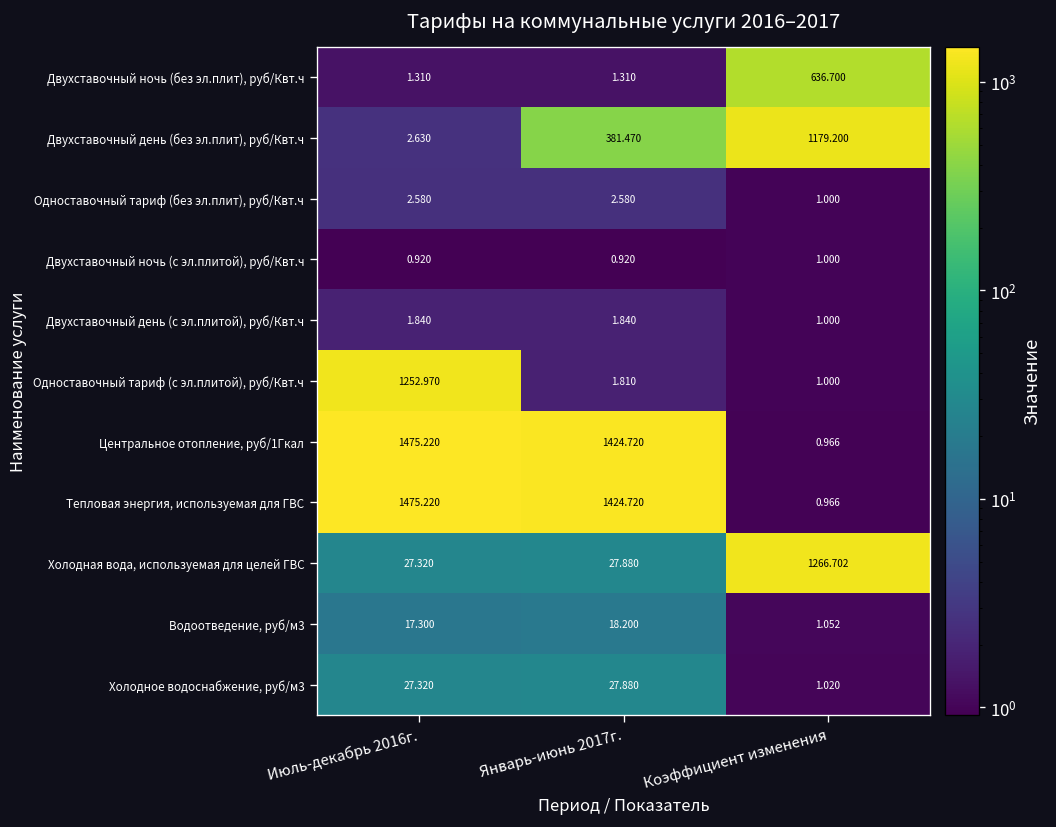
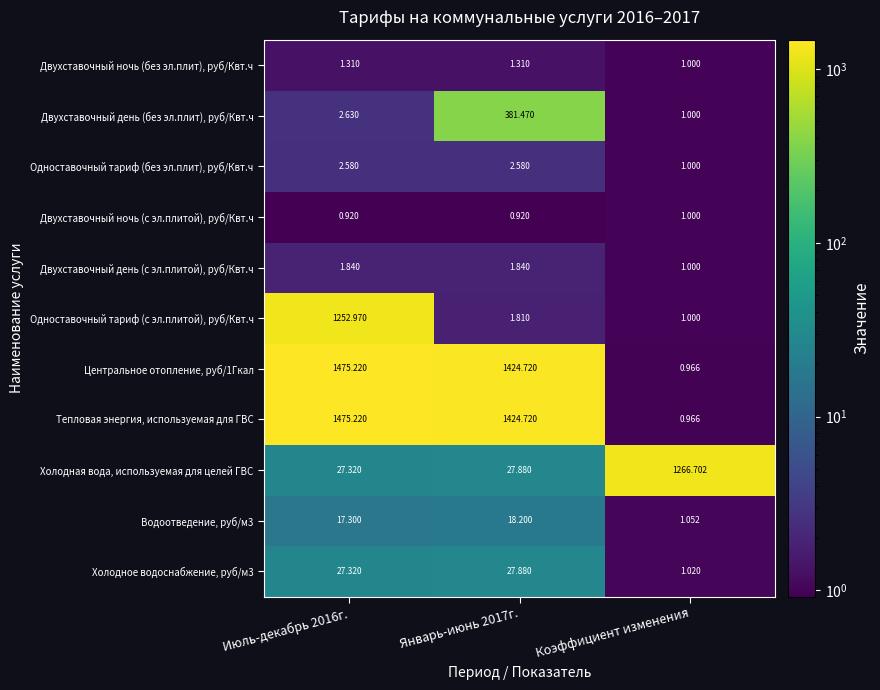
Двухставочный ночь (без эл.плит), руб/Квт.ч, Коэффициент изменения: 636.700 -> 1.000
Двухставочный день (без эл.плит), руб/Квт.ч, Коэффициент изменения: 1179.200 -> 1.000
